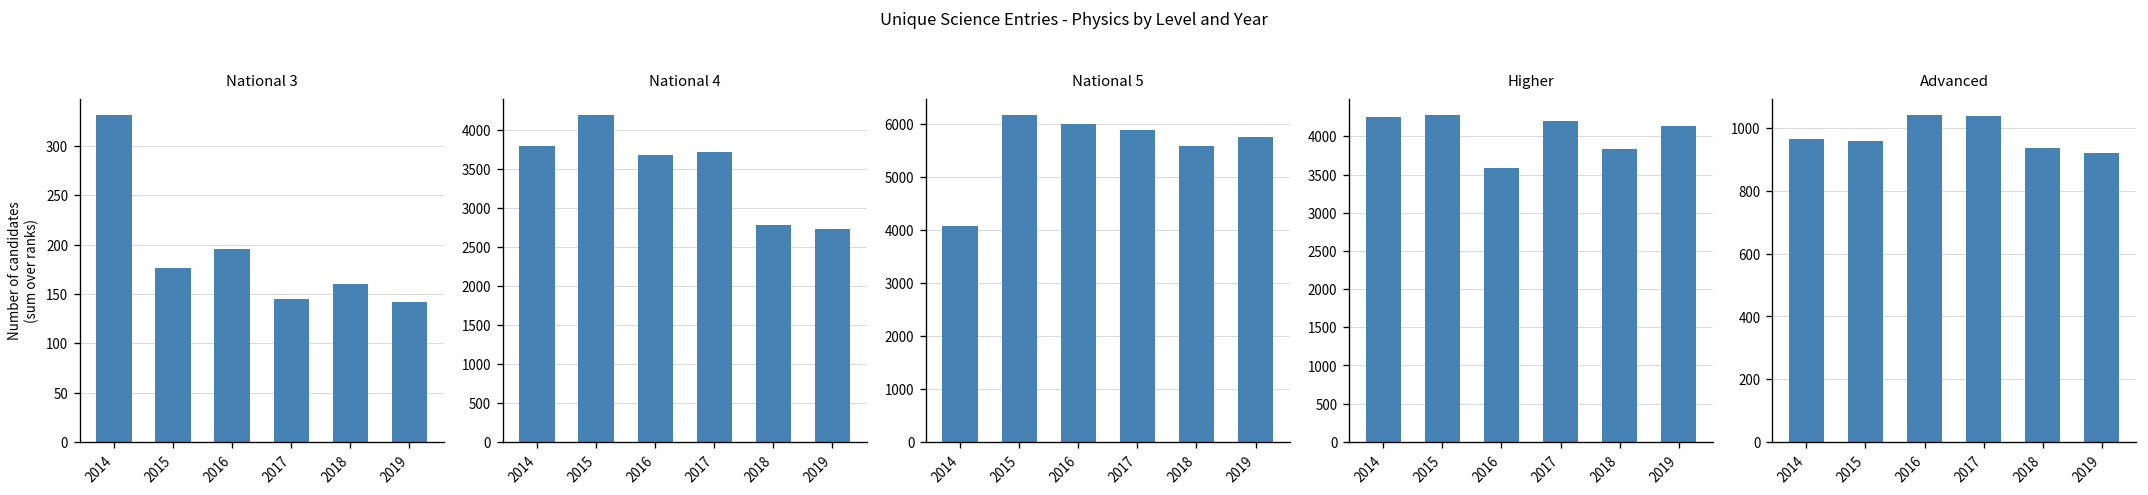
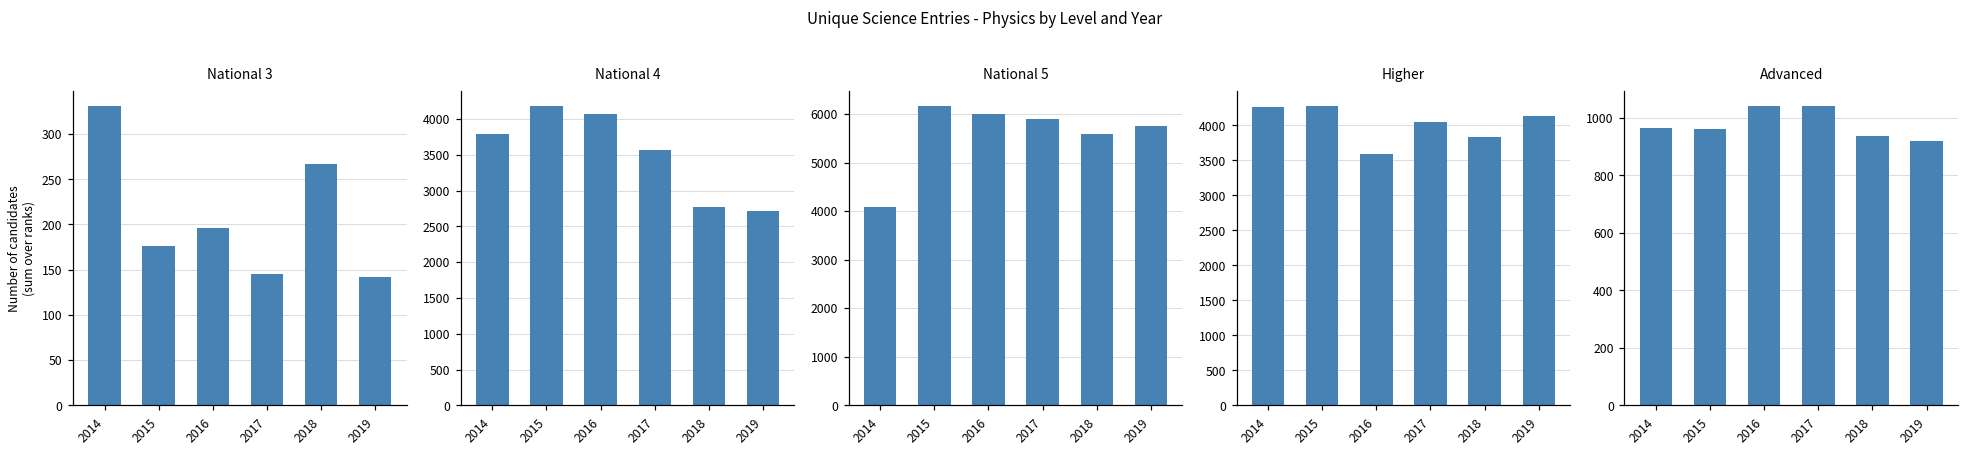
National 3, 2018: 160 -> 270
National 4, 2016: 3700 -> 4100
National 4, 2017: 3700 -> 3600
Higher, 2017: 4200 -> 4000
